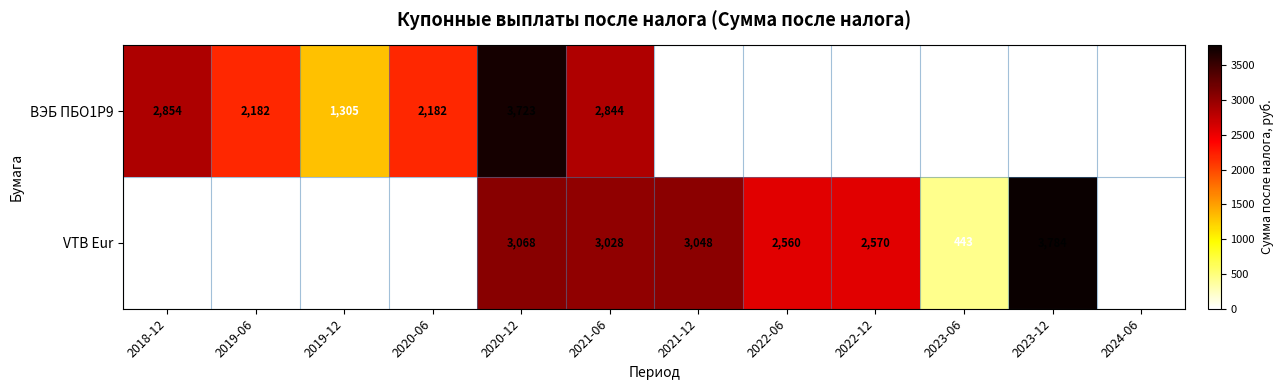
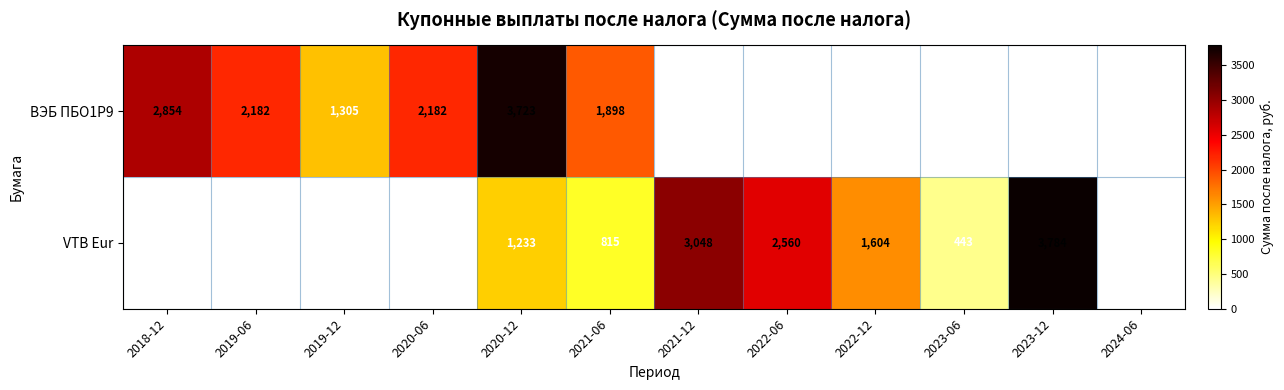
ВЭБ ПБО1Р9, 2021-06: 2,844 -> 1,898
VTB Eur, 2020-12: 3,068 -> 1,233
VTB Eur, 2021-06: 3,028 -> 815
VTB Eur, 2022-12: 2,570 -> 1,604
